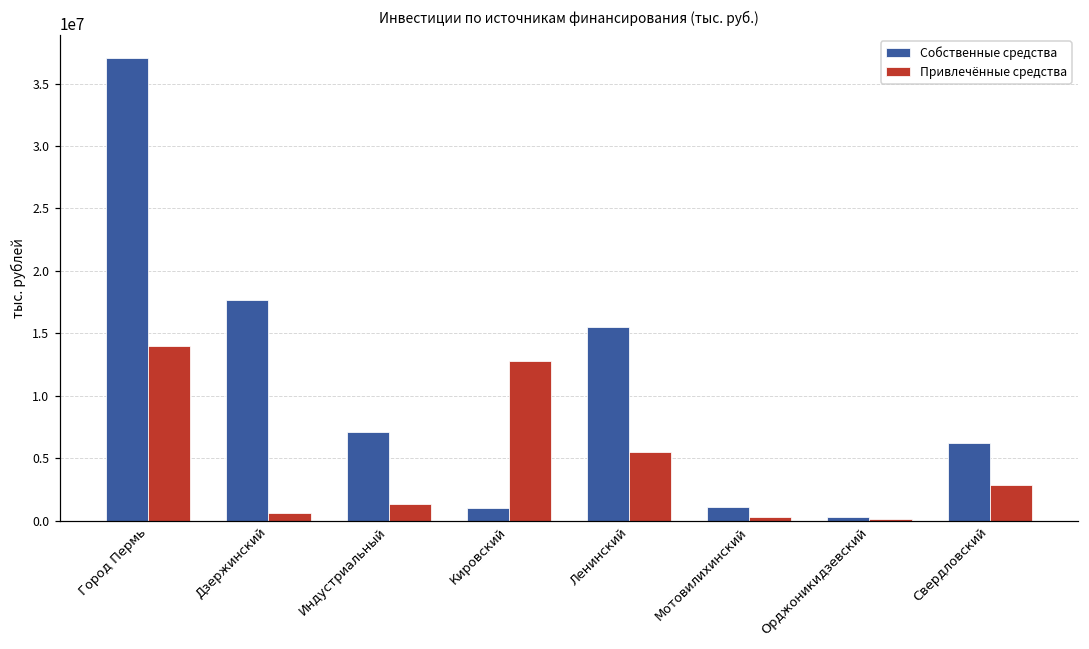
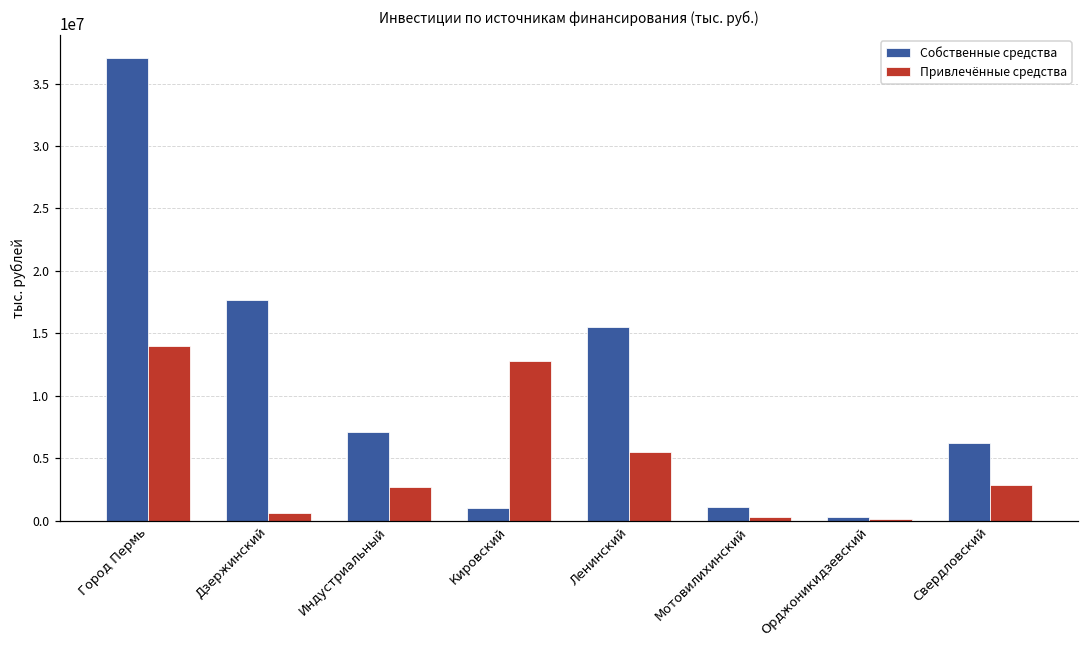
Привлечённые средства, Индустриальный: 1400000 -> 2700000
